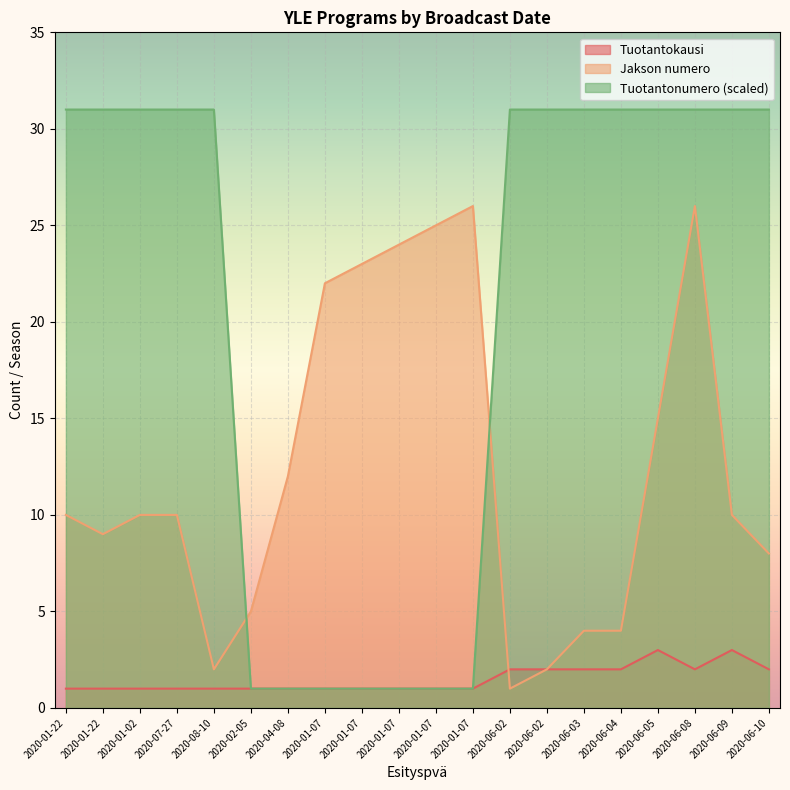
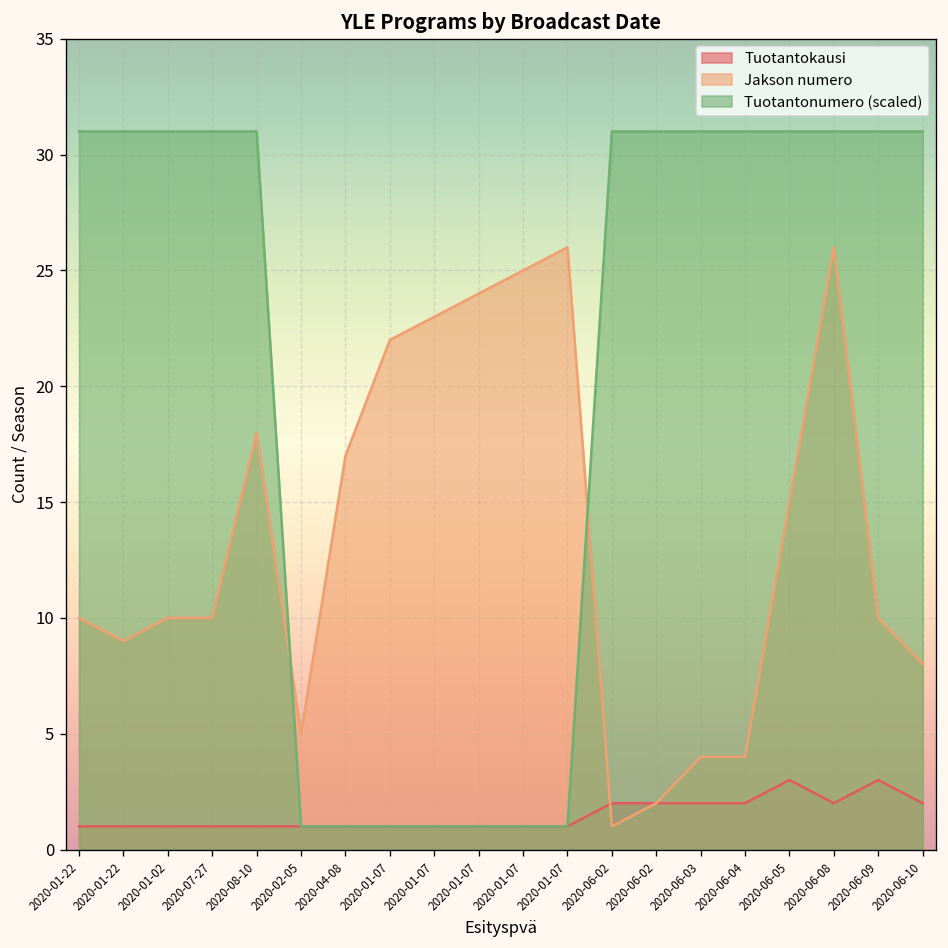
Jakson numero, 2020-08-10: 2 -> 18
Jakson numero, 2020-04-08: 12 -> 17
